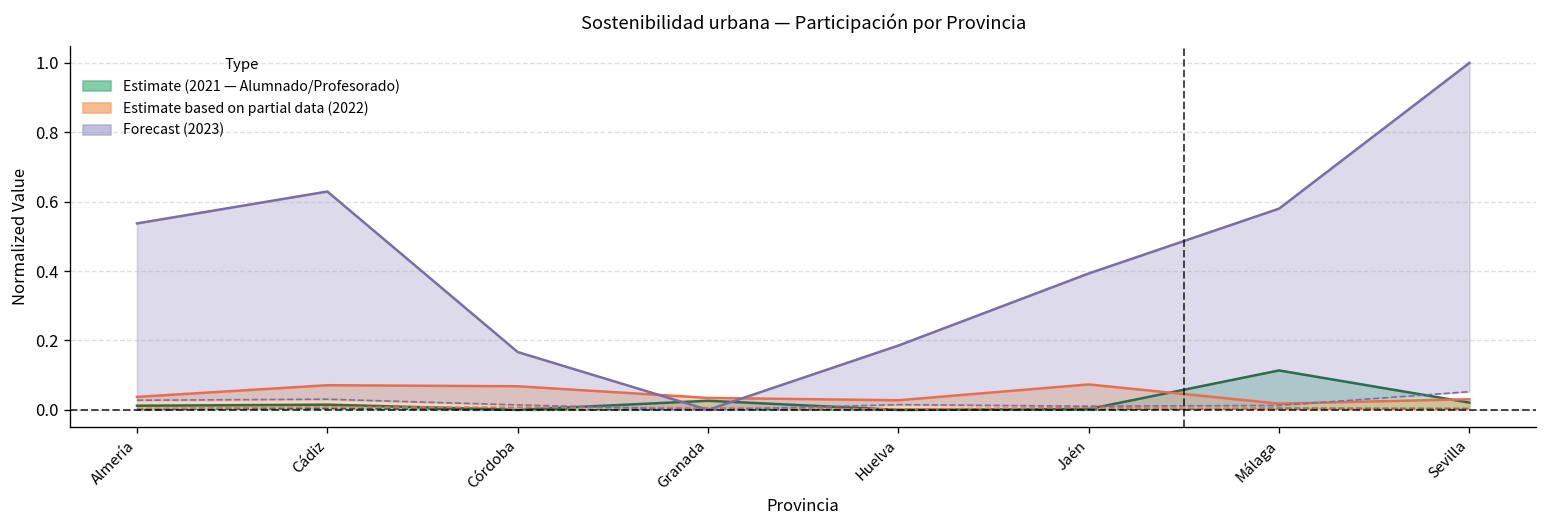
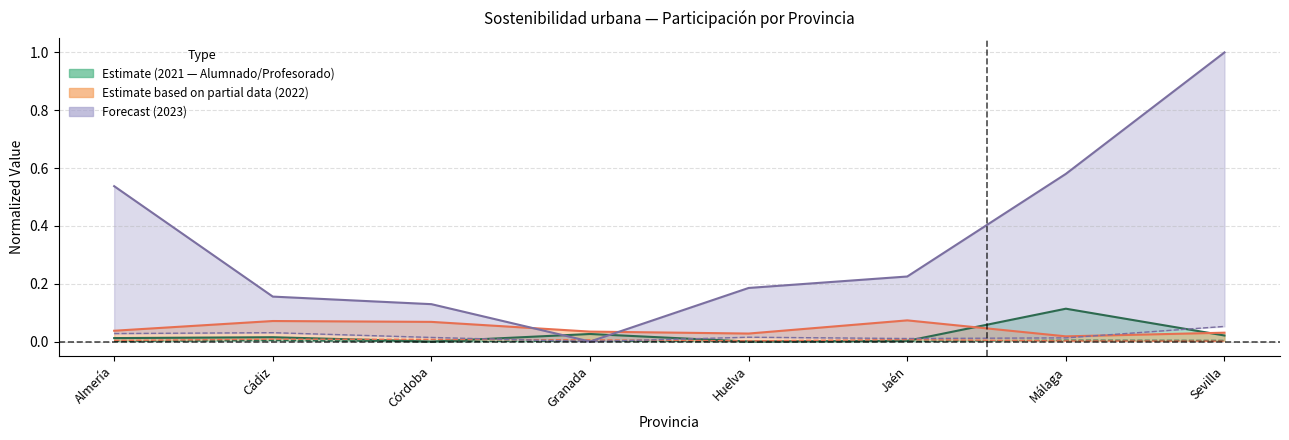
Forecast (2023), Cádiz: 0.63 -> 0.16
Forecast (2023), Córdoba: 0.17 -> 0.13
Forecast (2023), Jaén: 0.39 -> 0.22
